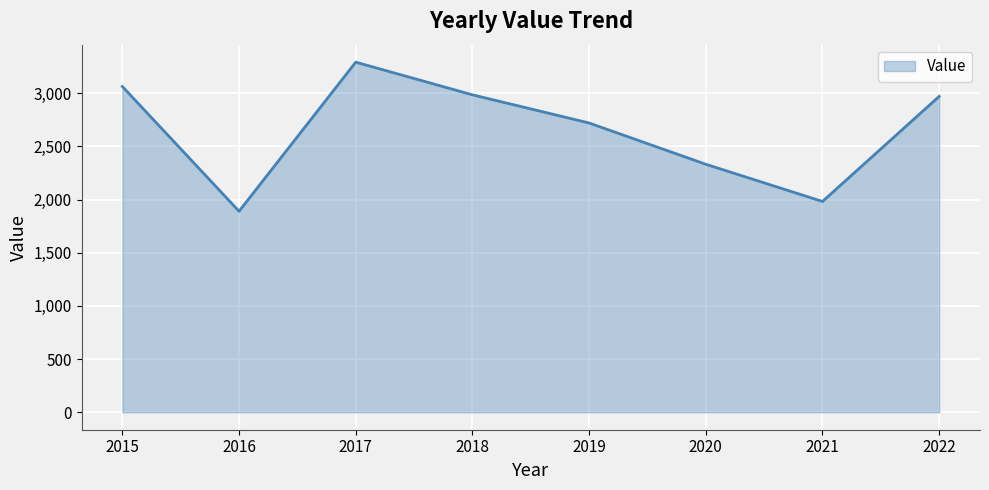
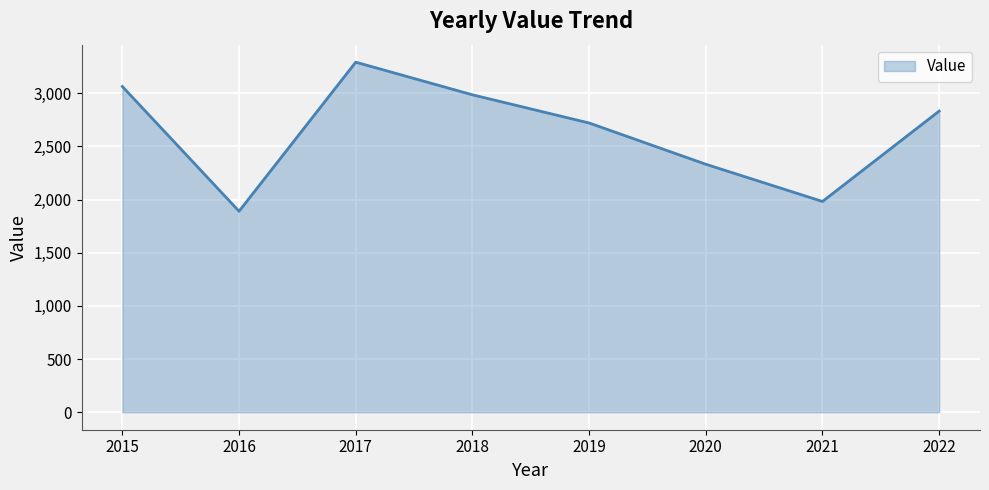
2022: 2,970 -> 2,830
